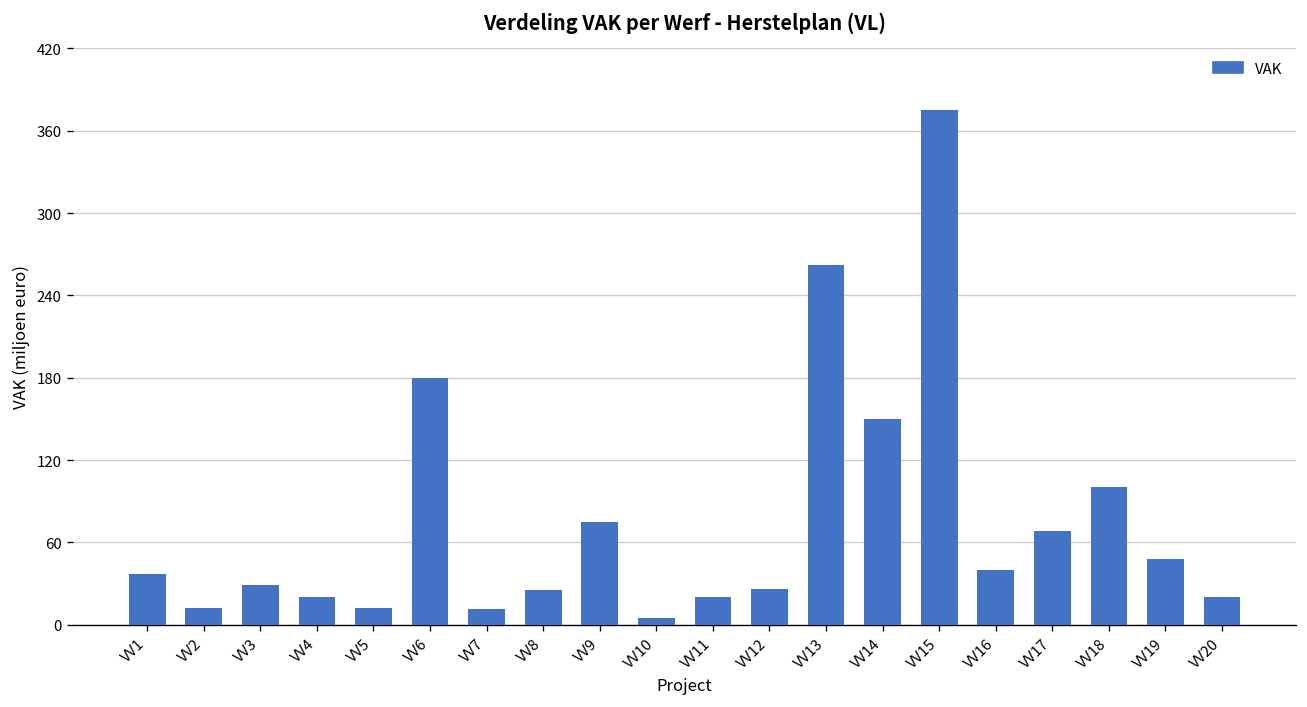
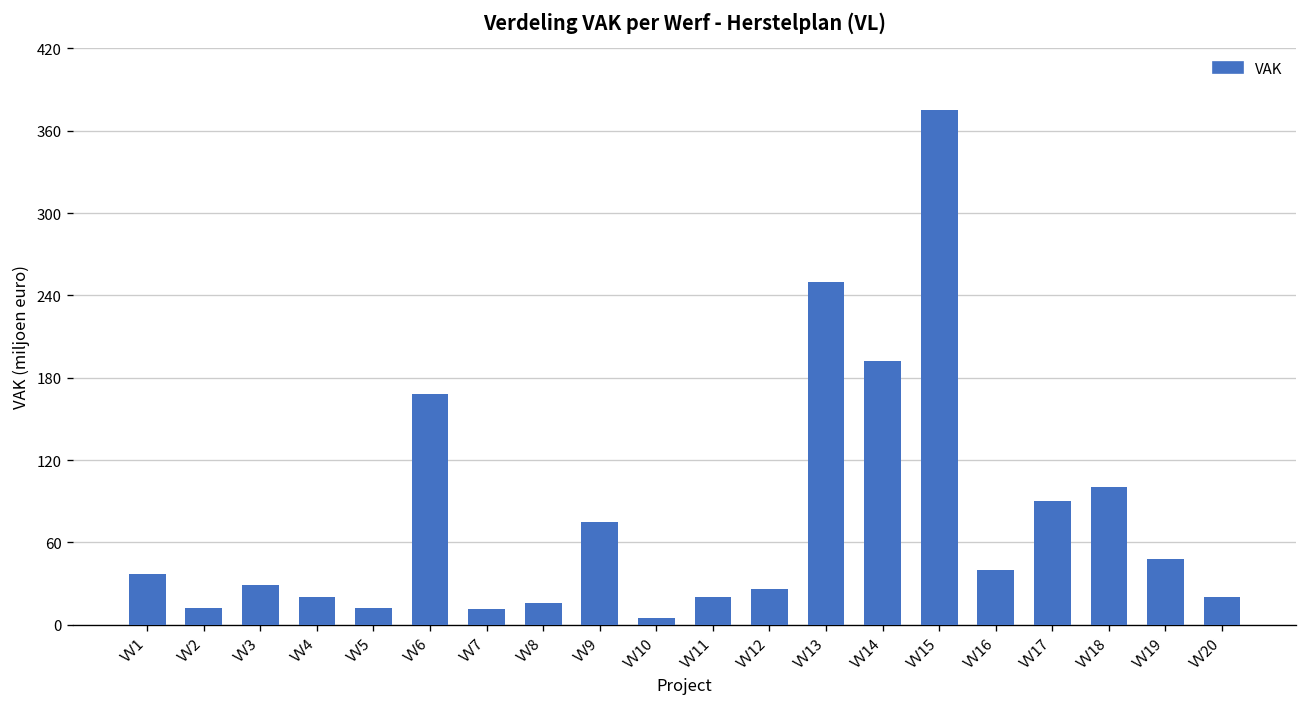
VV6: 180 -> 168
VV8: 25 -> 16
VV13: 262 -> 250
VV14: 150 -> 192
VV17: 68 -> 90
